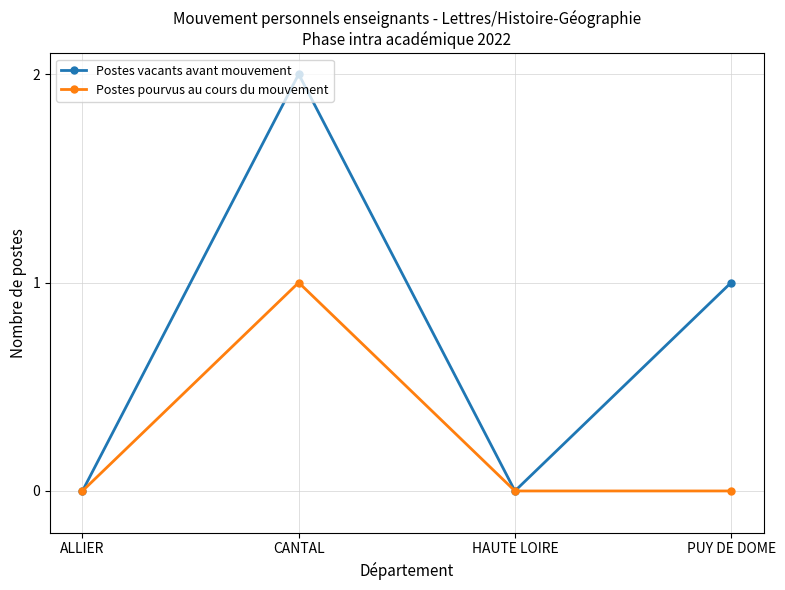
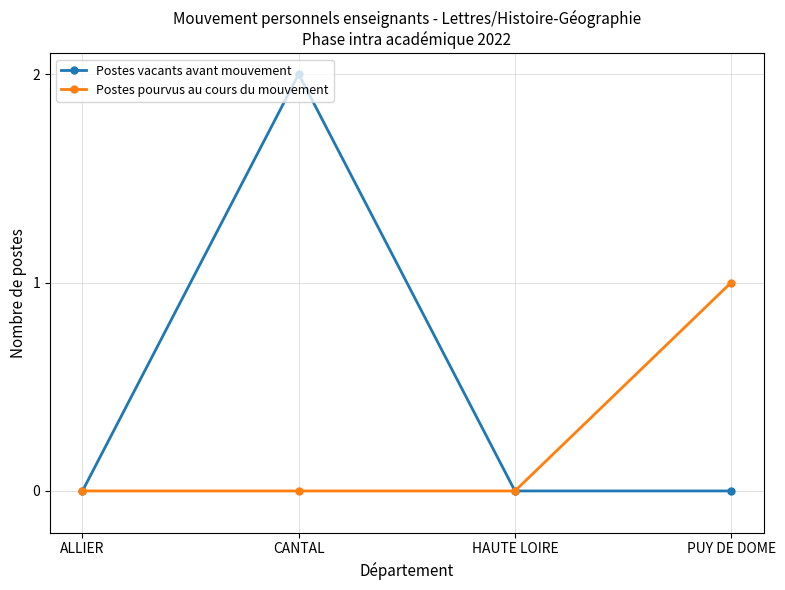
Postes pourvus au cours du mouvement, CANTAL: 1 -> 0
Postes vacants avant mouvement, PUY DE DOME: 1 -> 0
Postes pourvus au cours du mouvement, PUY DE DOME: 0 -> 1
